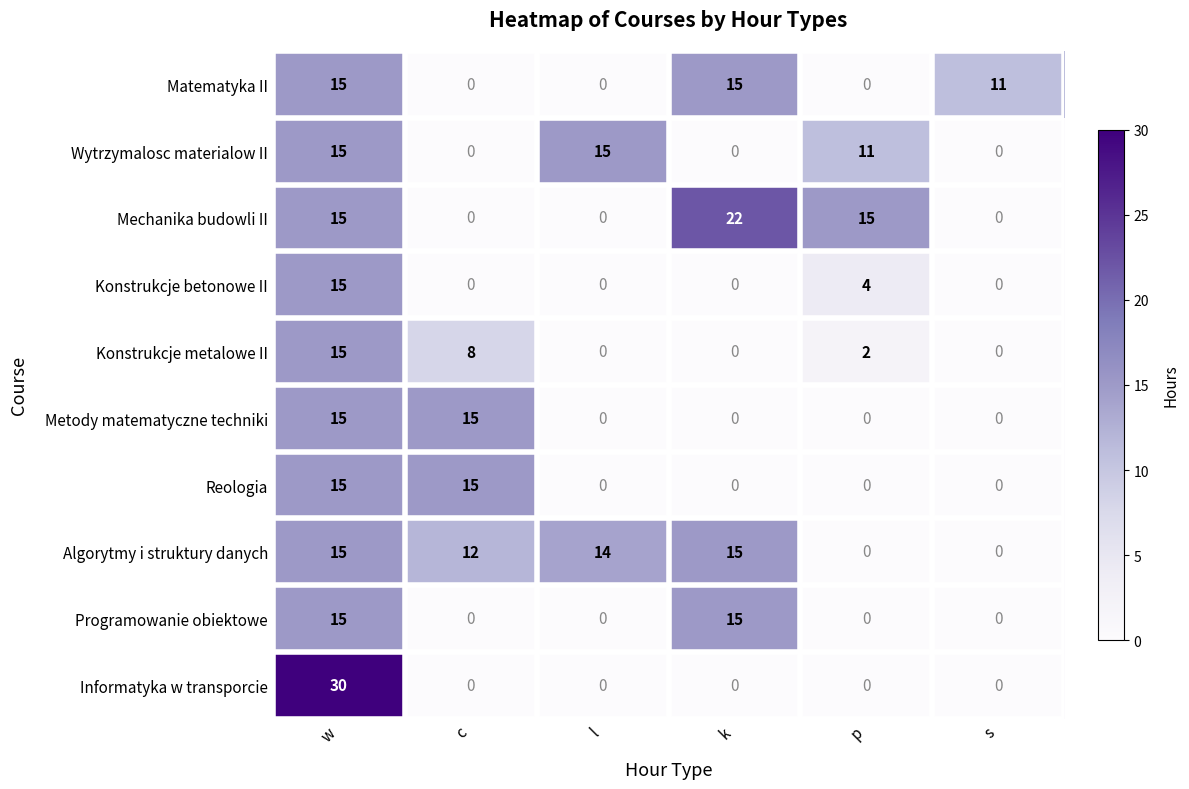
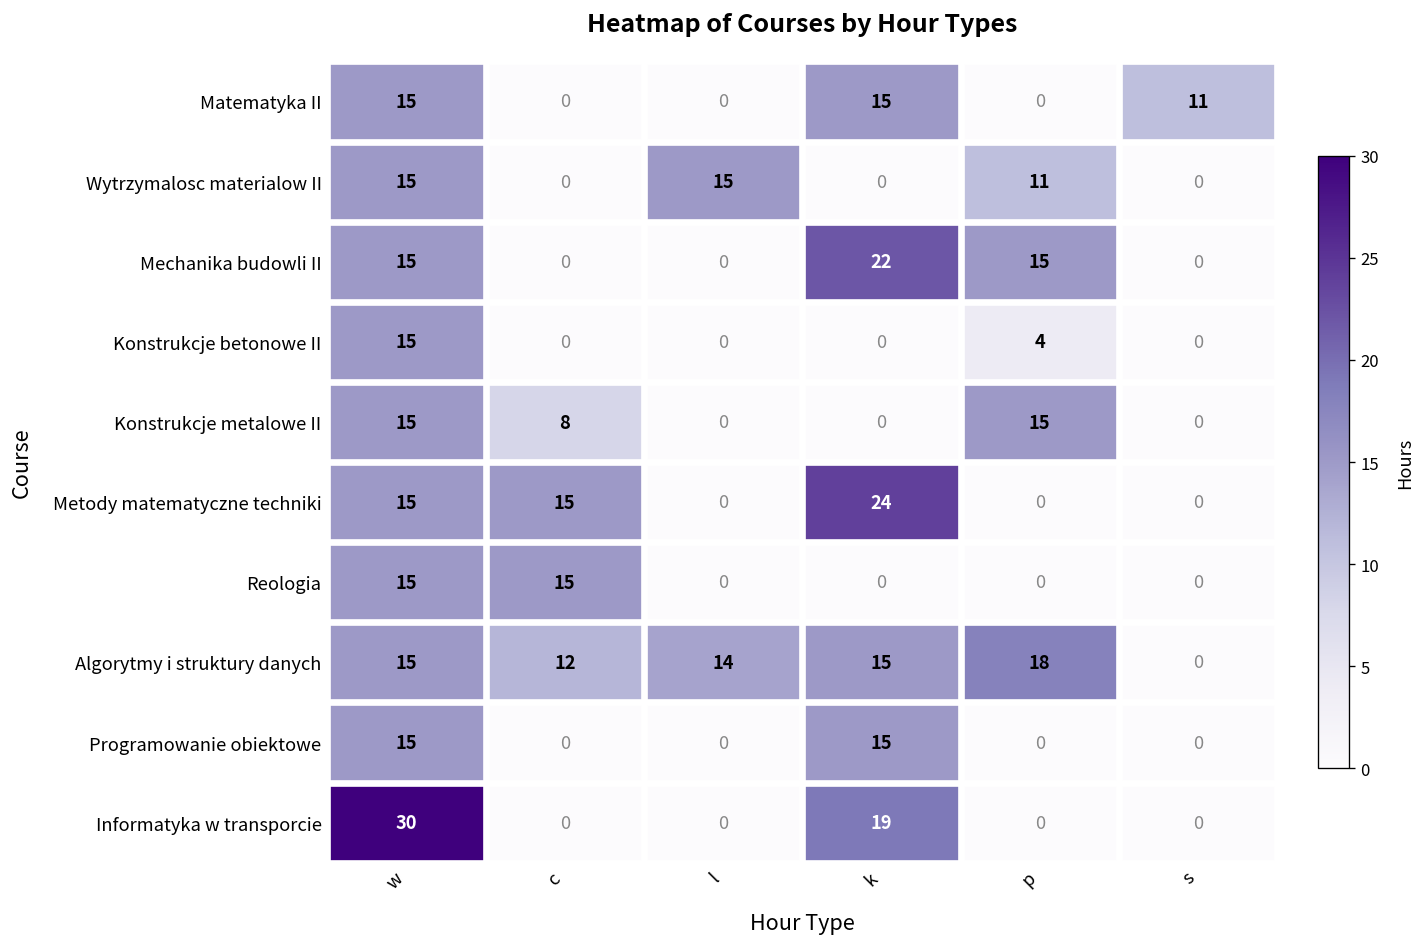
Konstrukcje metalowe II, p: 2 -> 15
Metody matematyczne techniki, k: 0 -> 24
Algorytmy i struktury danych, p: 0 -> 18
Informatyka w transporcie, k: 0 -> 19
